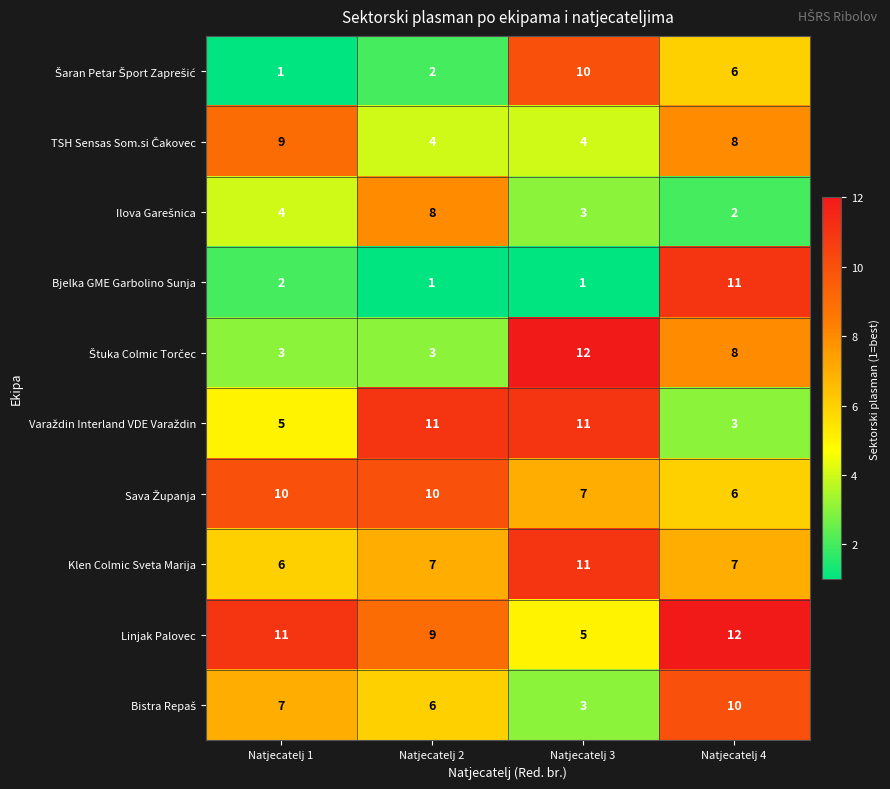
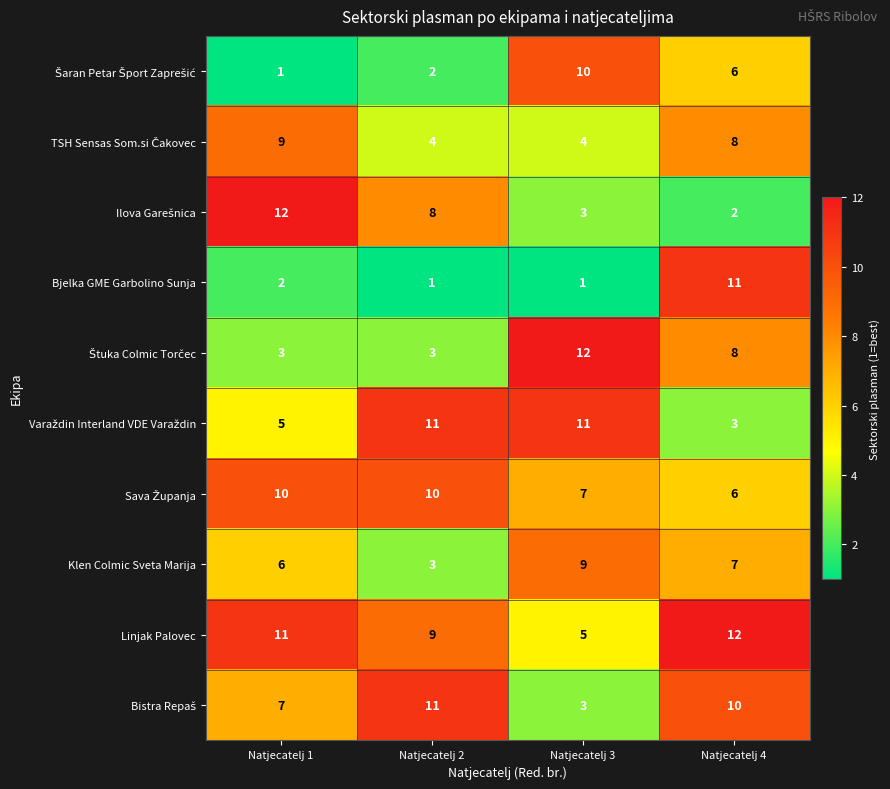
Ilova Garešnica, Natjecatelj 1: 4 -> 12
Klen Colmic Sveta Marija, Natjecatelj 2: 7 -> 3
Klen Colmic Sveta Marija, Natjecatelj 3: 11 -> 9
Bistra Repaš, Natjecatelj 2: 6 -> 11
